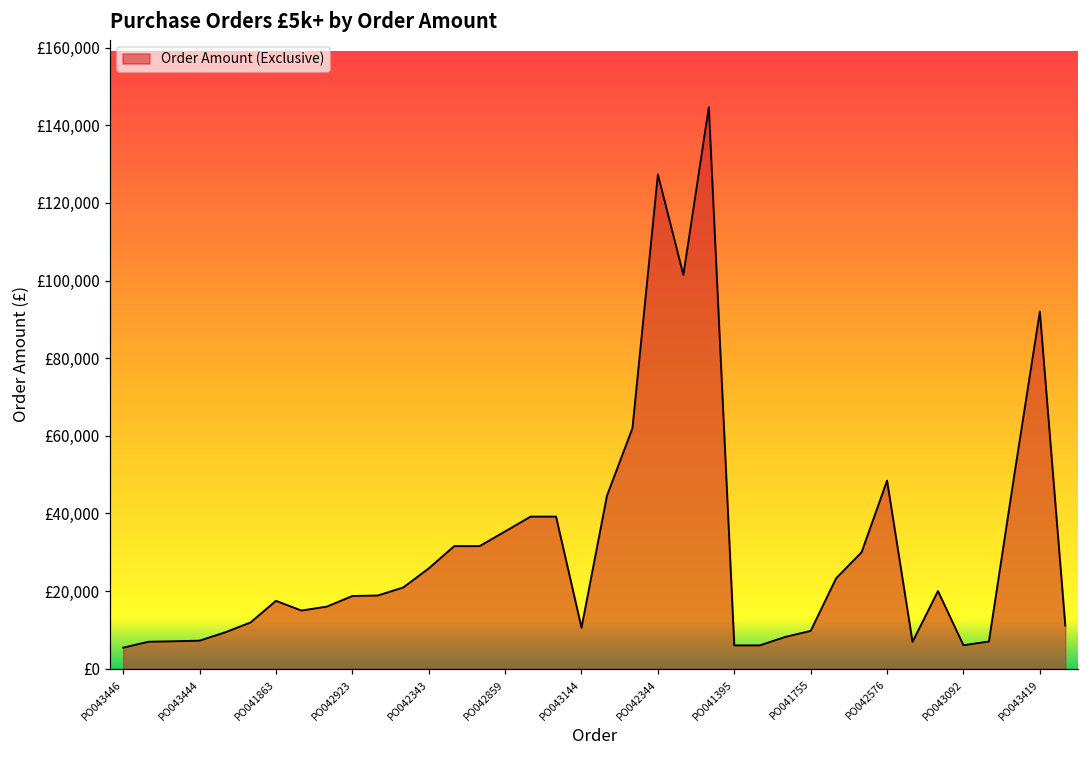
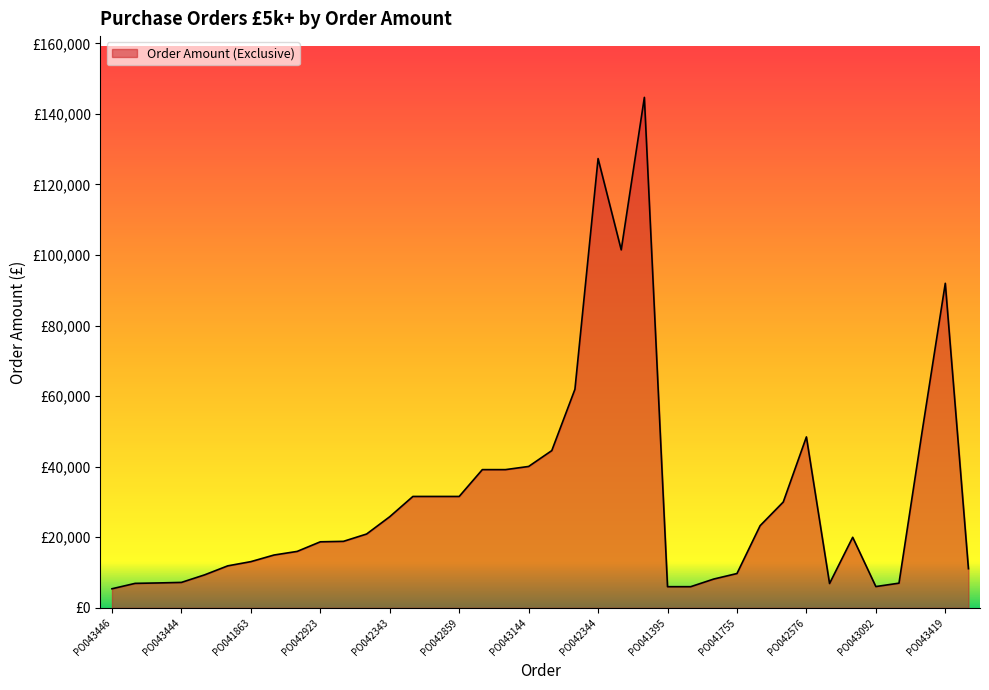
PO041863: £17,000 -> £13,000
PO042859: £35,000 -> £32,000
PO043144: £11,000 -> £40,000
